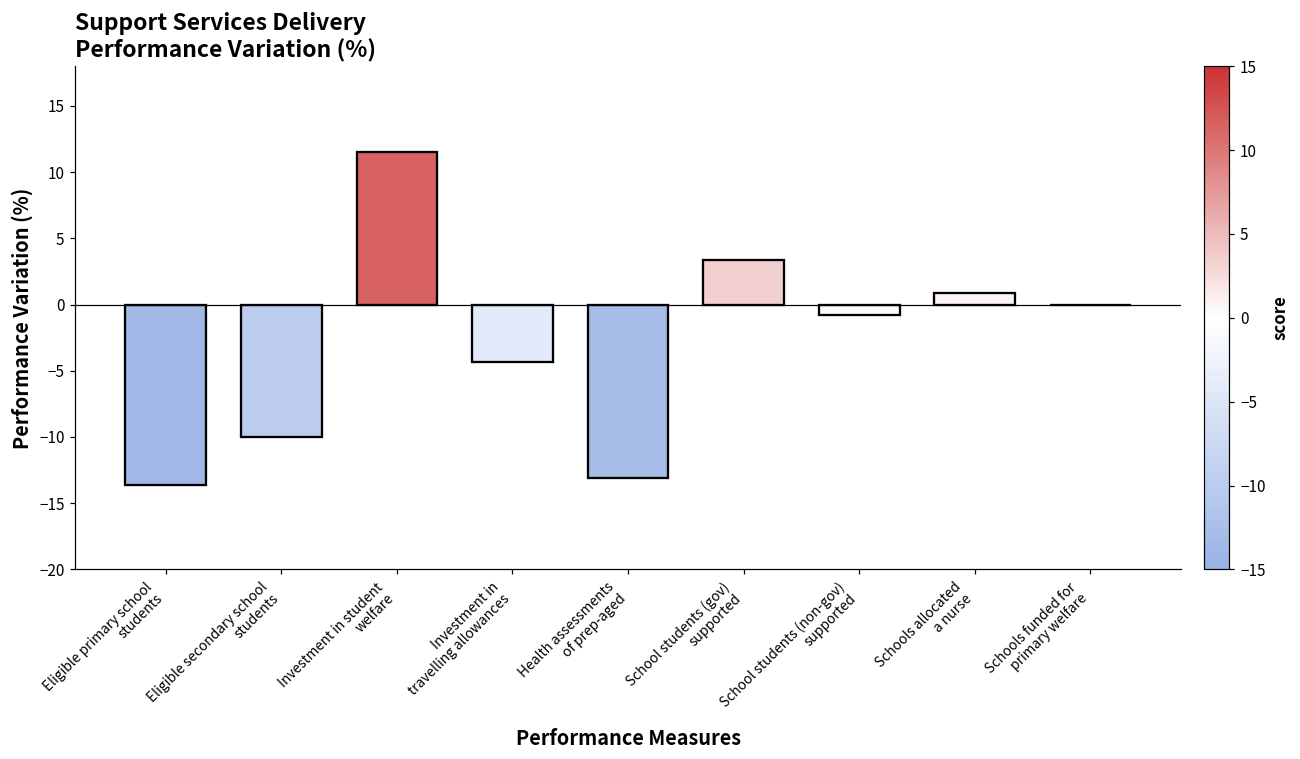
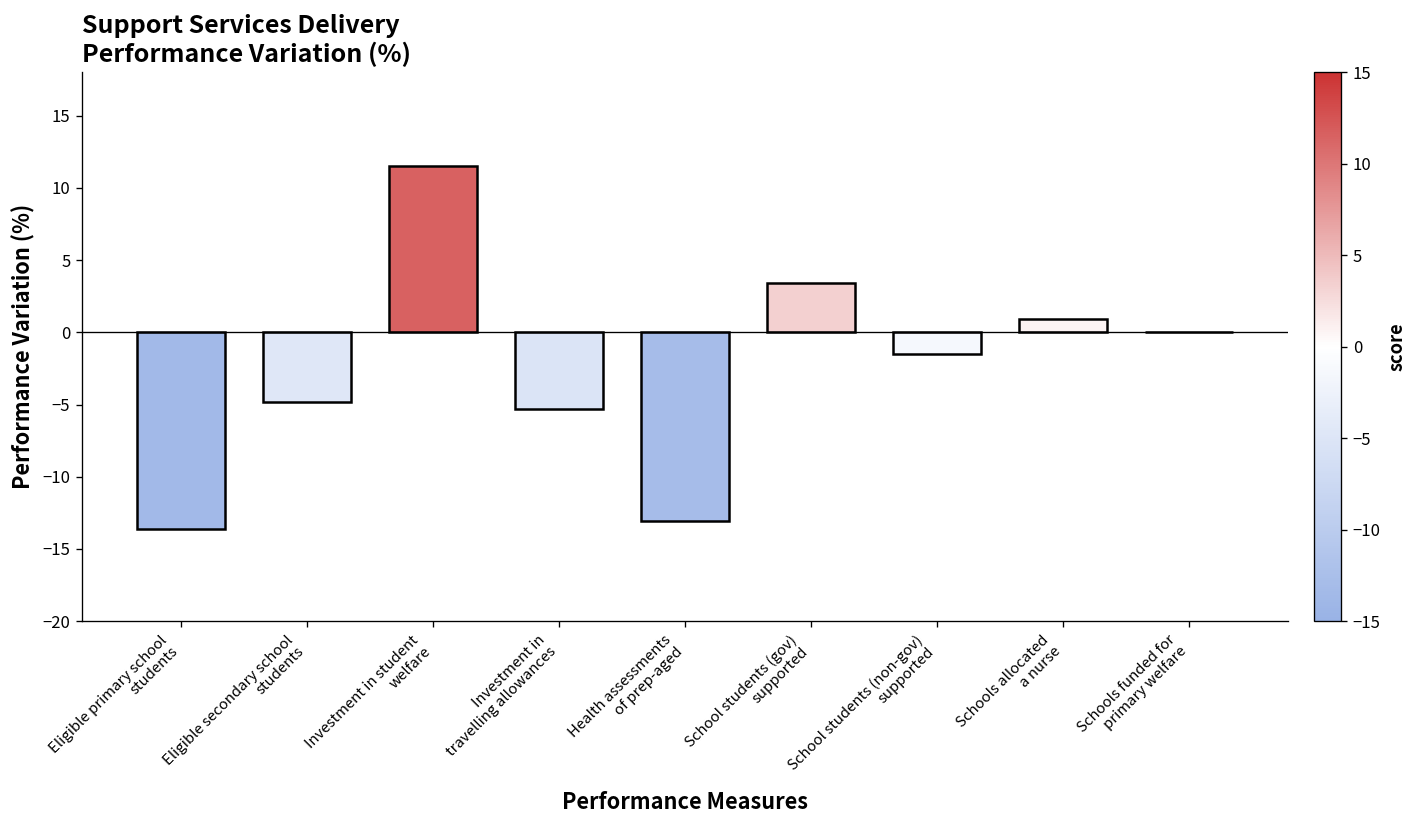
Eligible secondary school students: -10.0 -> -4.8
Investment in travelling allowances: -4.3 -> -5.3
School students (non-gov) supported: -0.8 -> -1.5
